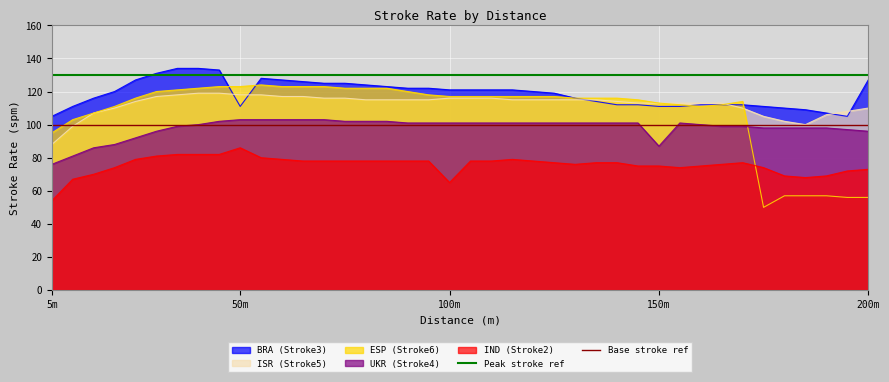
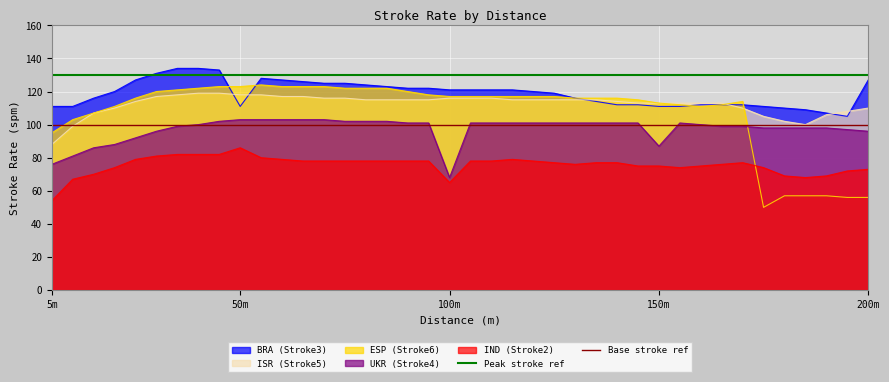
BRA (Stroke3), 5m: 105 -> 111
UKR (Stroke4), 100m: 101 -> 68
